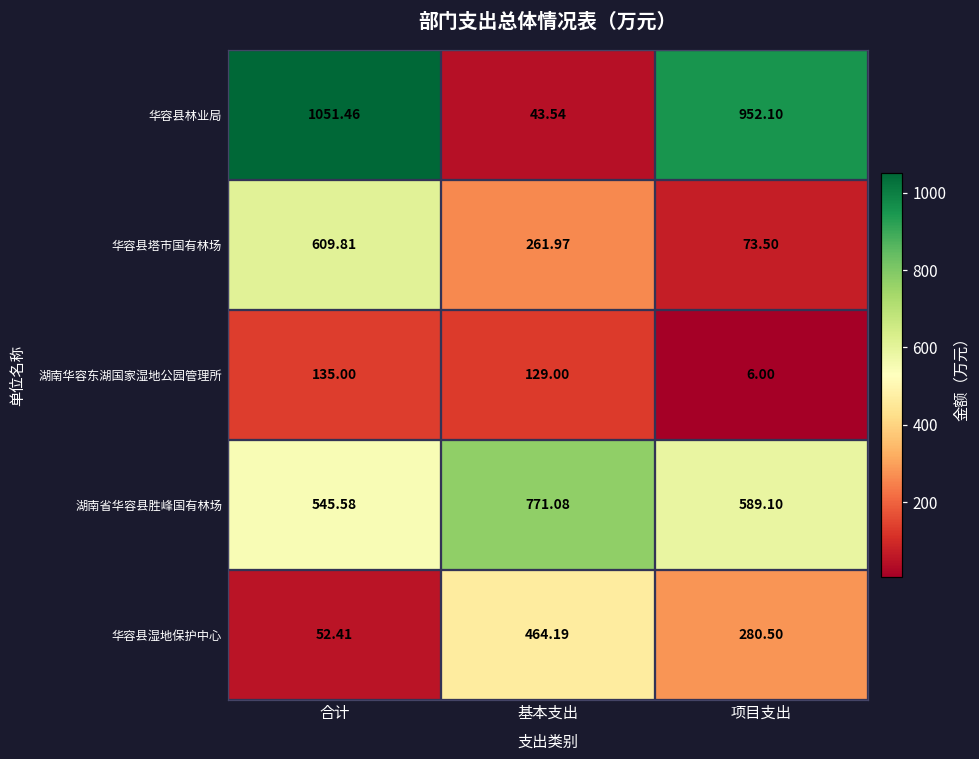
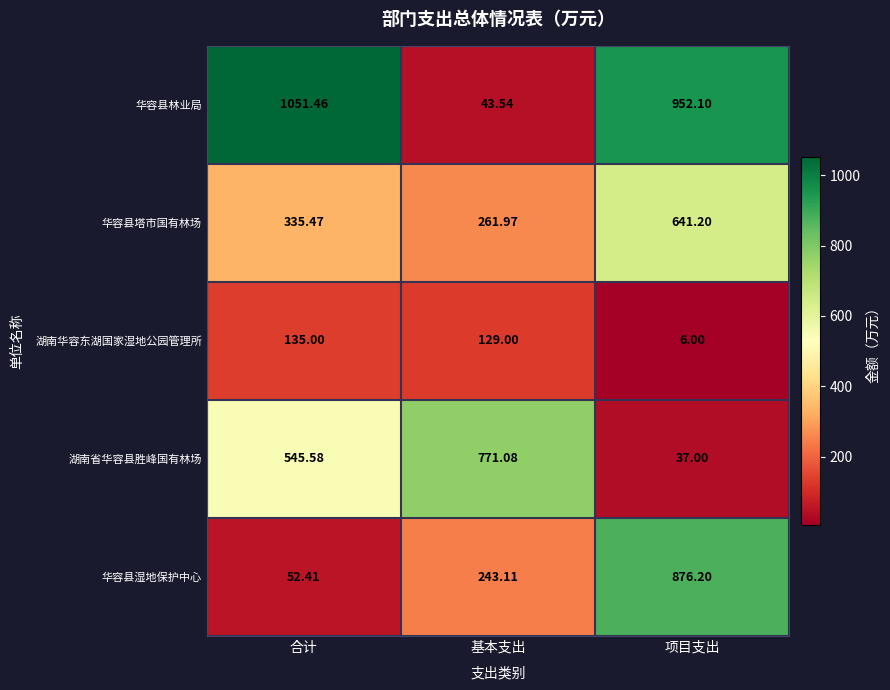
华容县塔市国有林场, 合计: 609.81 -> 335.47
华容县塔市国有林场, 项目支出: 73.50 -> 641.20
湖南省华容县胜峰国有林场, 项目支出: 589.10 -> 37.00
华容县湿地保护中心, 基本支出: 464.19 -> 243.11
华容县湿地保护中心, 项目支出: 280.50 -> 876.20
